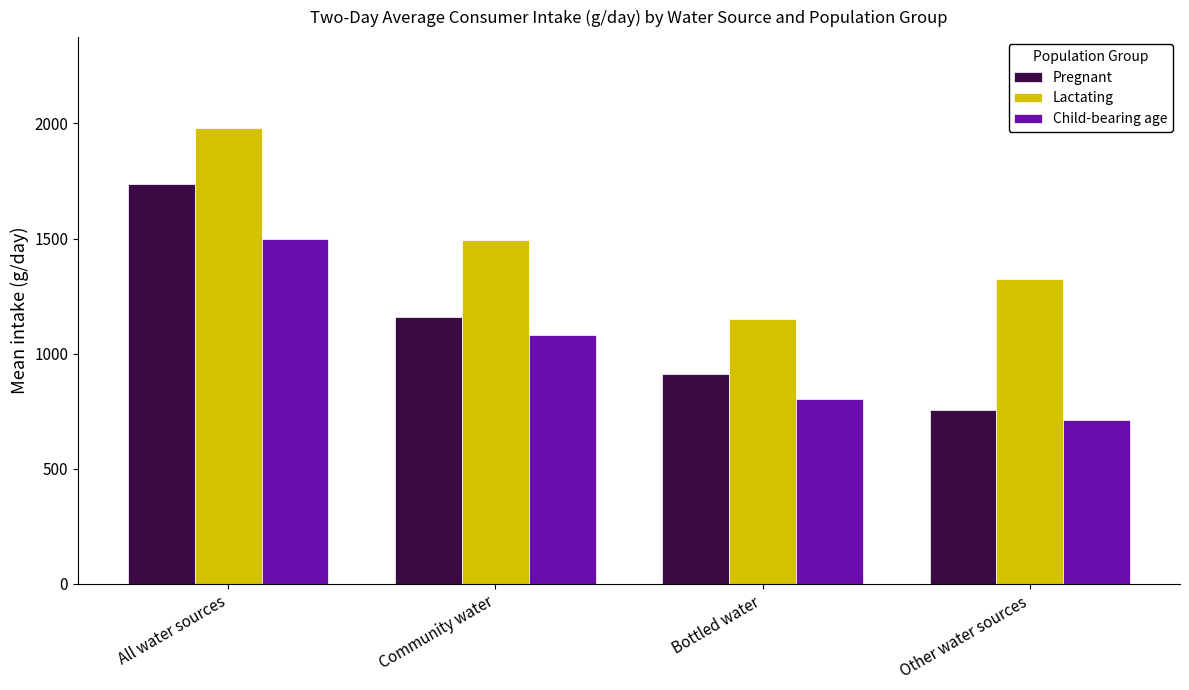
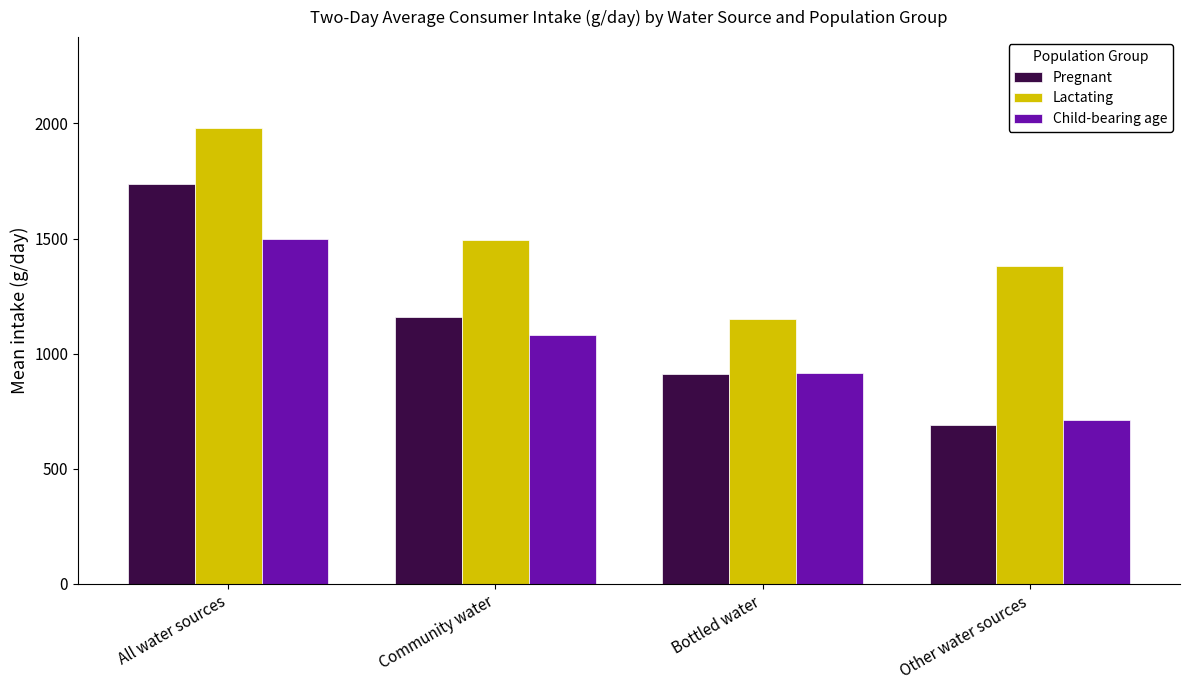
Child-bearing age, Bottled water: 810 -> 920
Pregnant, Other water sources: 760 -> 690
Lactating, Other water sources: 1330 -> 1380
